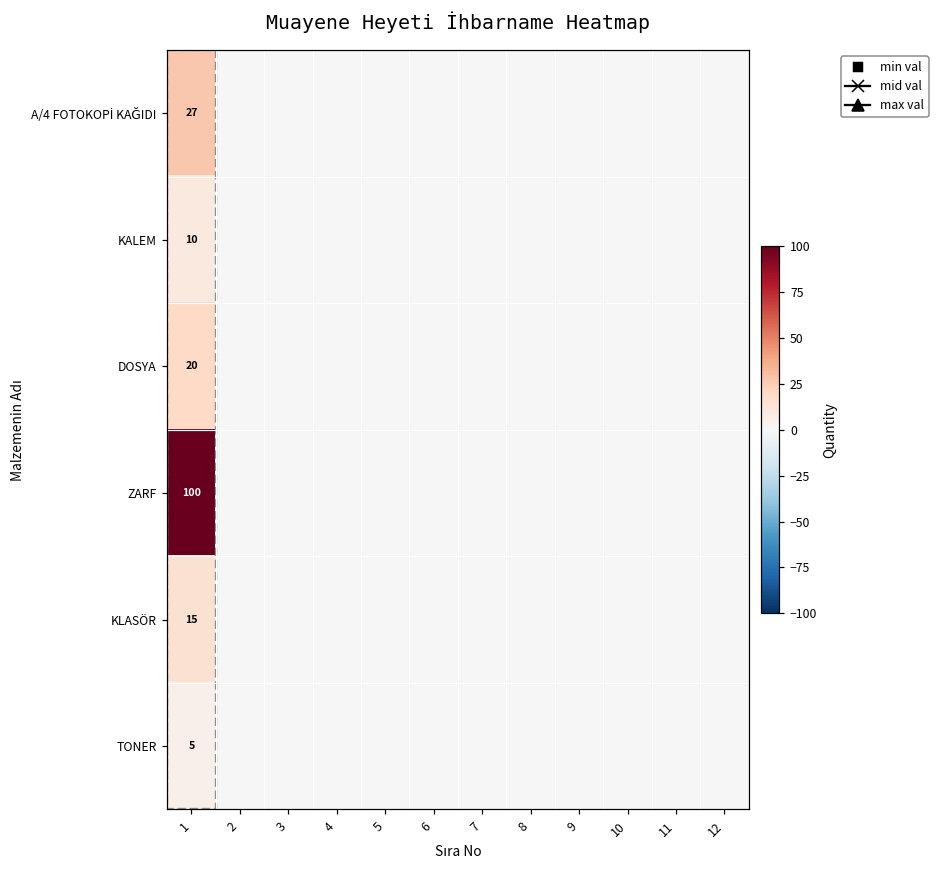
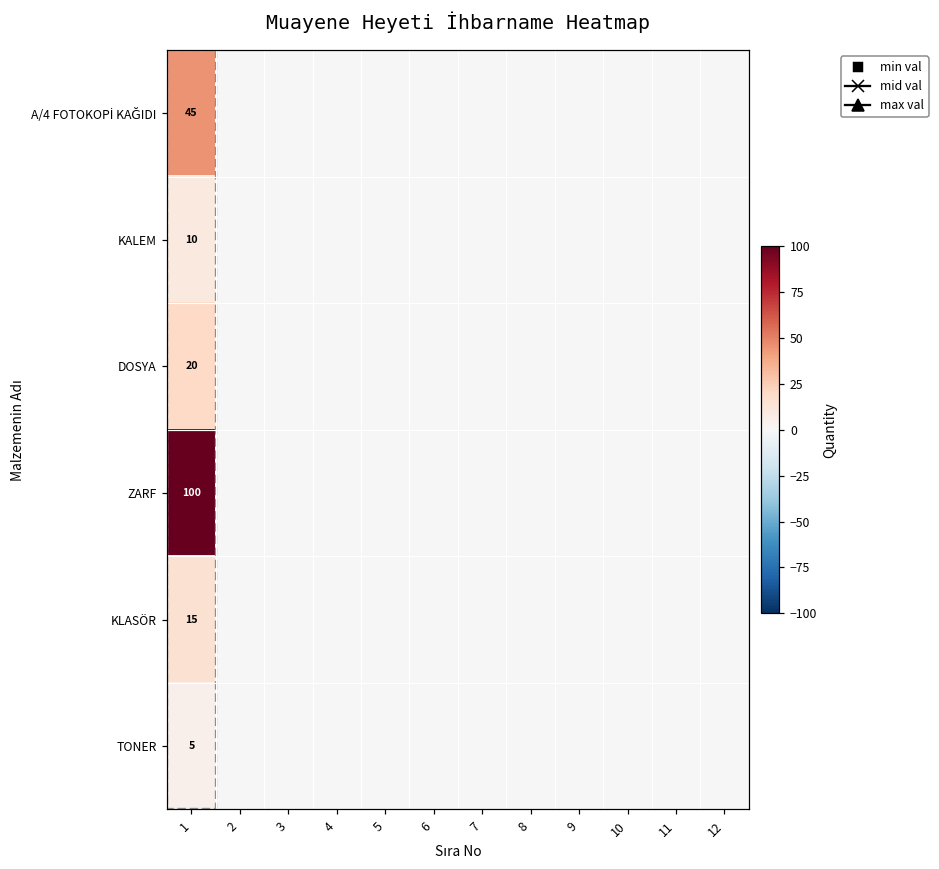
A/4 FOTOKOPİ KAĞIDI, 1: 27 -> 45
